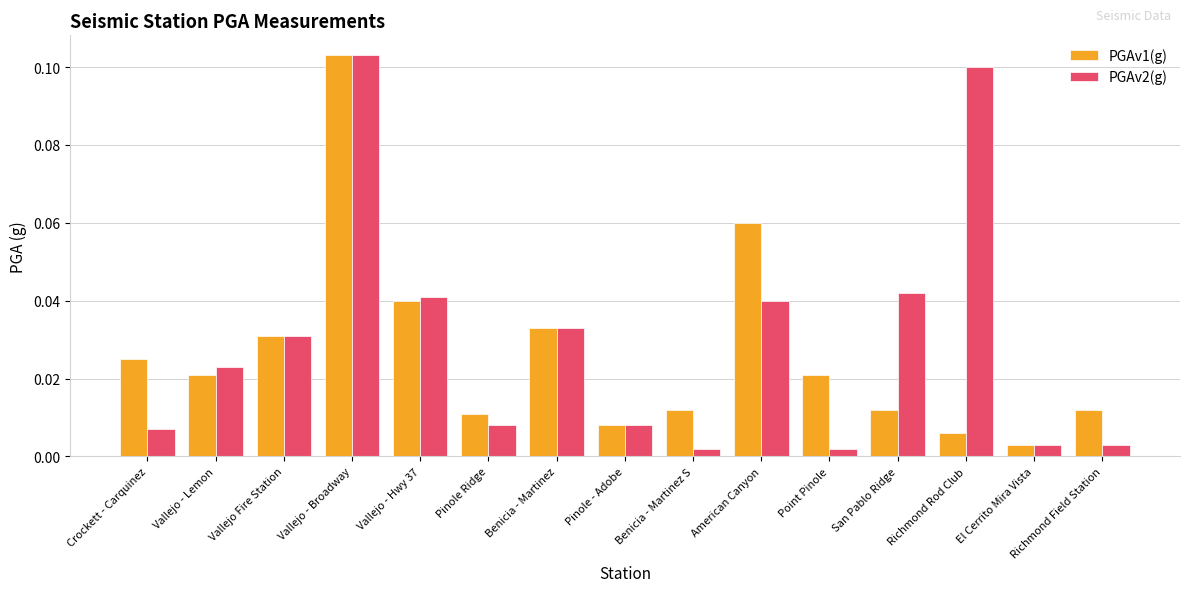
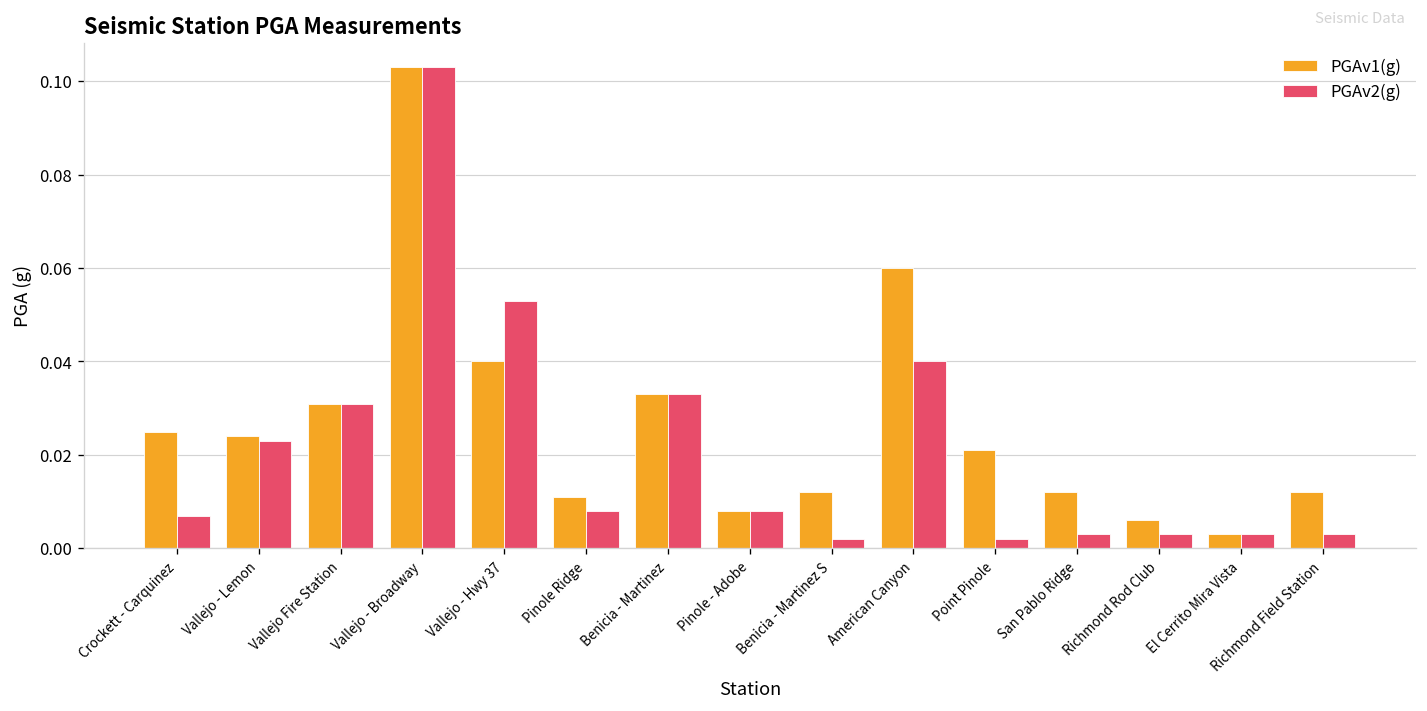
PGAv1(g), Vallejo - Lemon: 0.021 -> 0.024
PGAv2(g), Vallejo - Hwy 37: 0.041 -> 0.053
PGAv2(g), San Pablo Ridge: 0.042 -> 0.003
PGAv2(g), Richmond Rod Club: 0.100 -> 0.003
